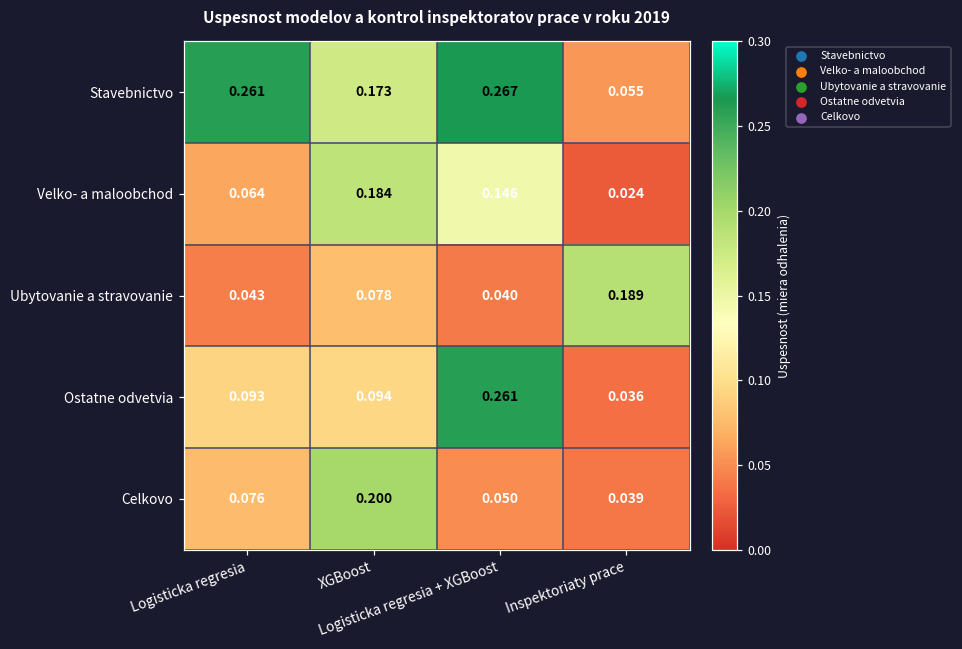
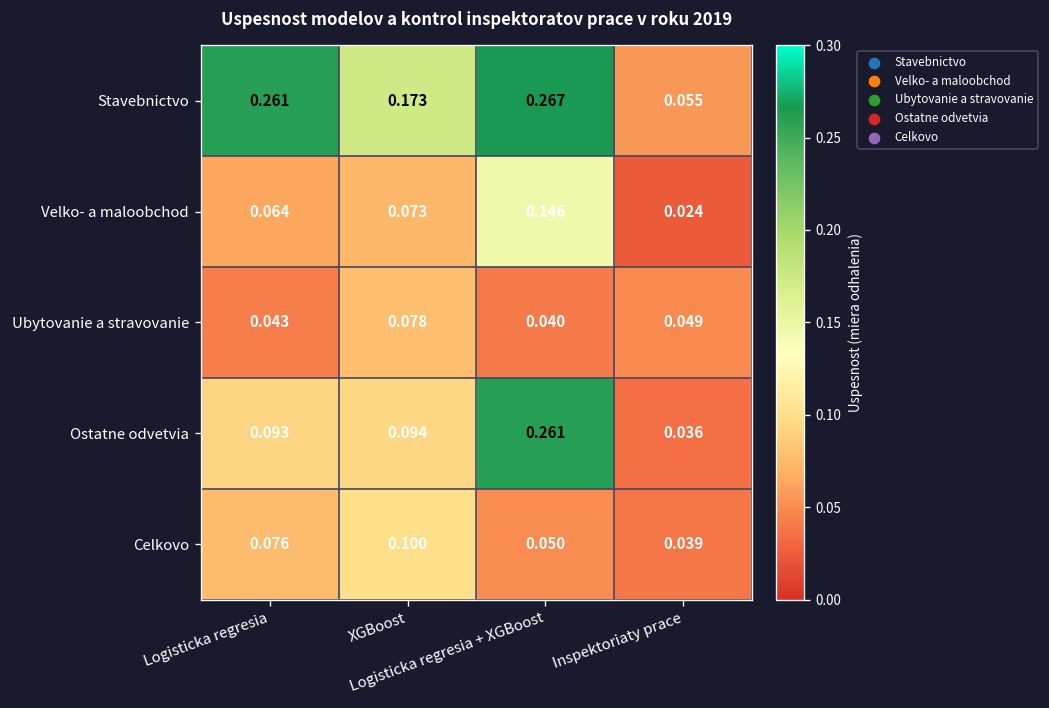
Velko- a maloobchod, XGBoost: 0.184 -> 0.073
Ubytovanie a stravovanie, Inspektoriaty prace: 0.189 -> 0.049
Celkovo, XGBoost: 0.200 -> 0.100
